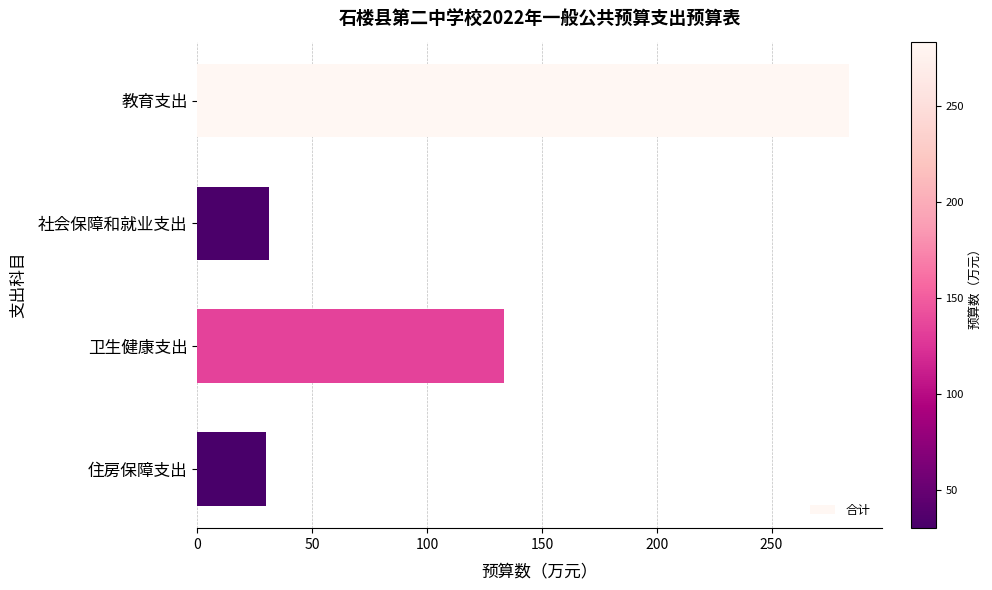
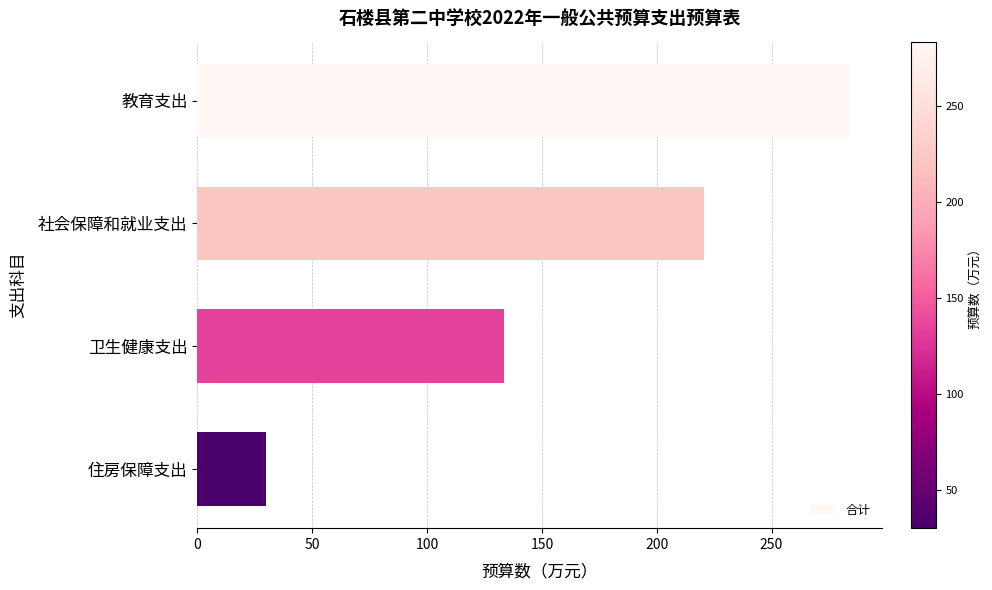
社会保障和就业支出: 31 -> 220
